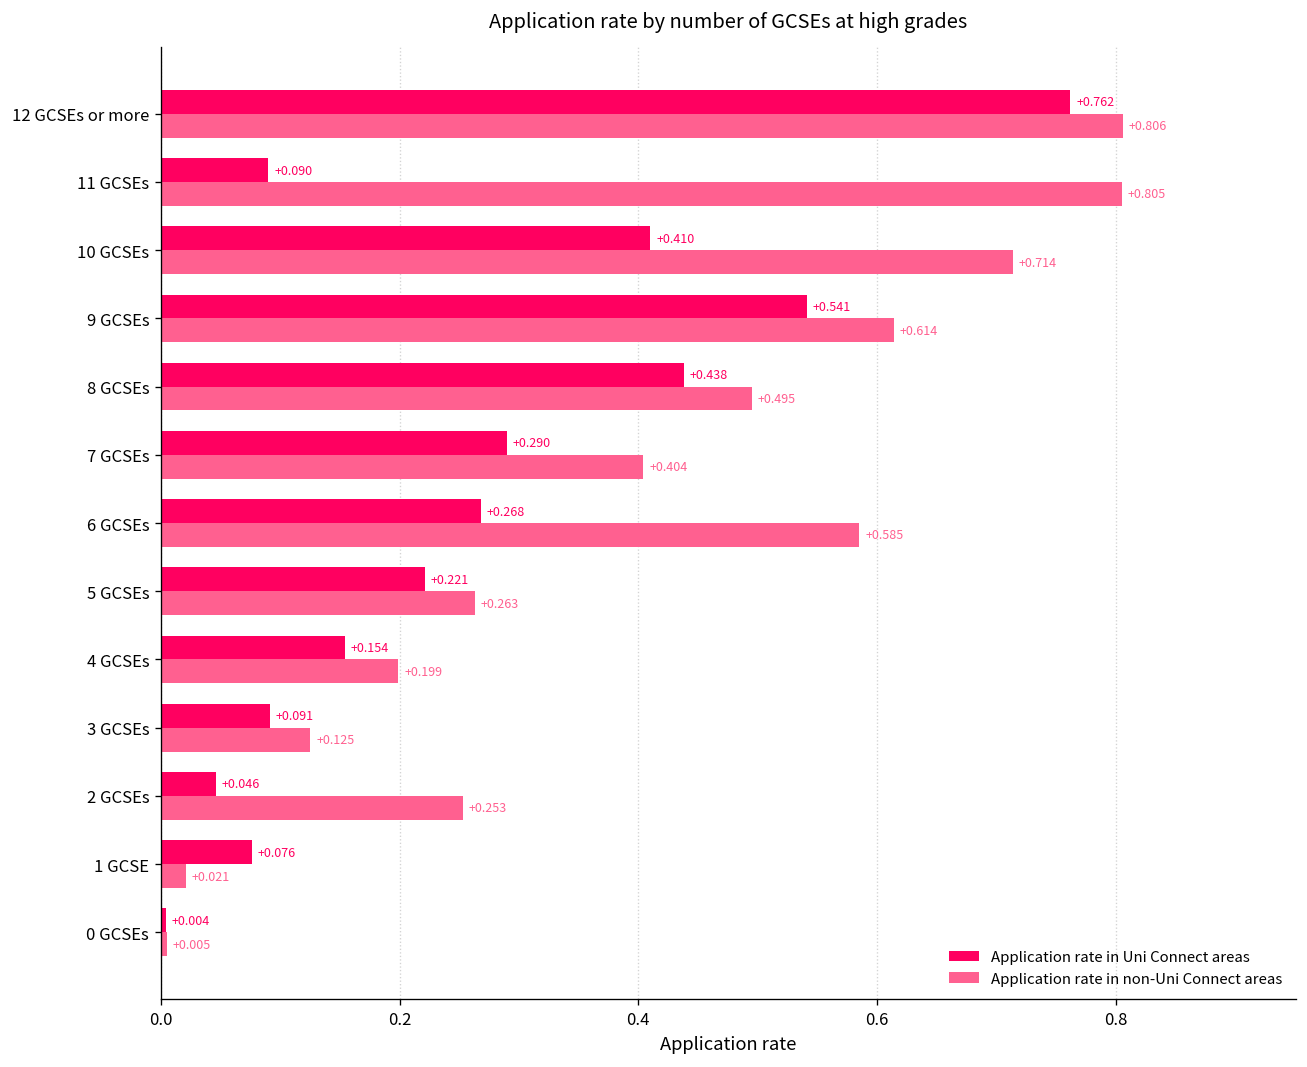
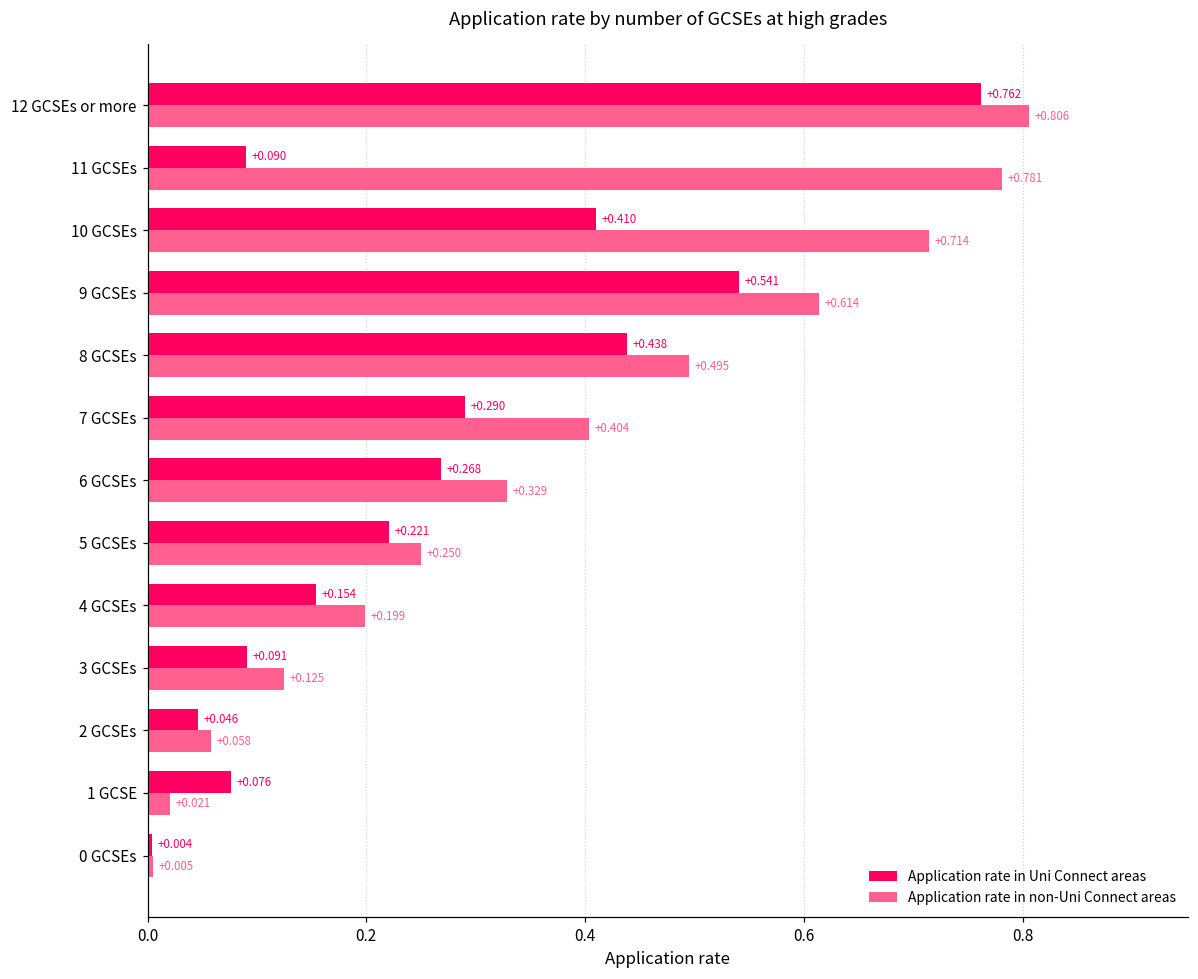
Application rate in non-Uni Connect areas, 11 GCSEs: +0.805 -> +0.781
Application rate in non-Uni Connect areas, 6 GCSEs: +0.585 -> +0.329
Application rate in non-Uni Connect areas, 5 GCSEs: +0.263 -> +0.250
Application rate in non-Uni Connect areas, 2 GCSEs: +0.253 -> +0.058
